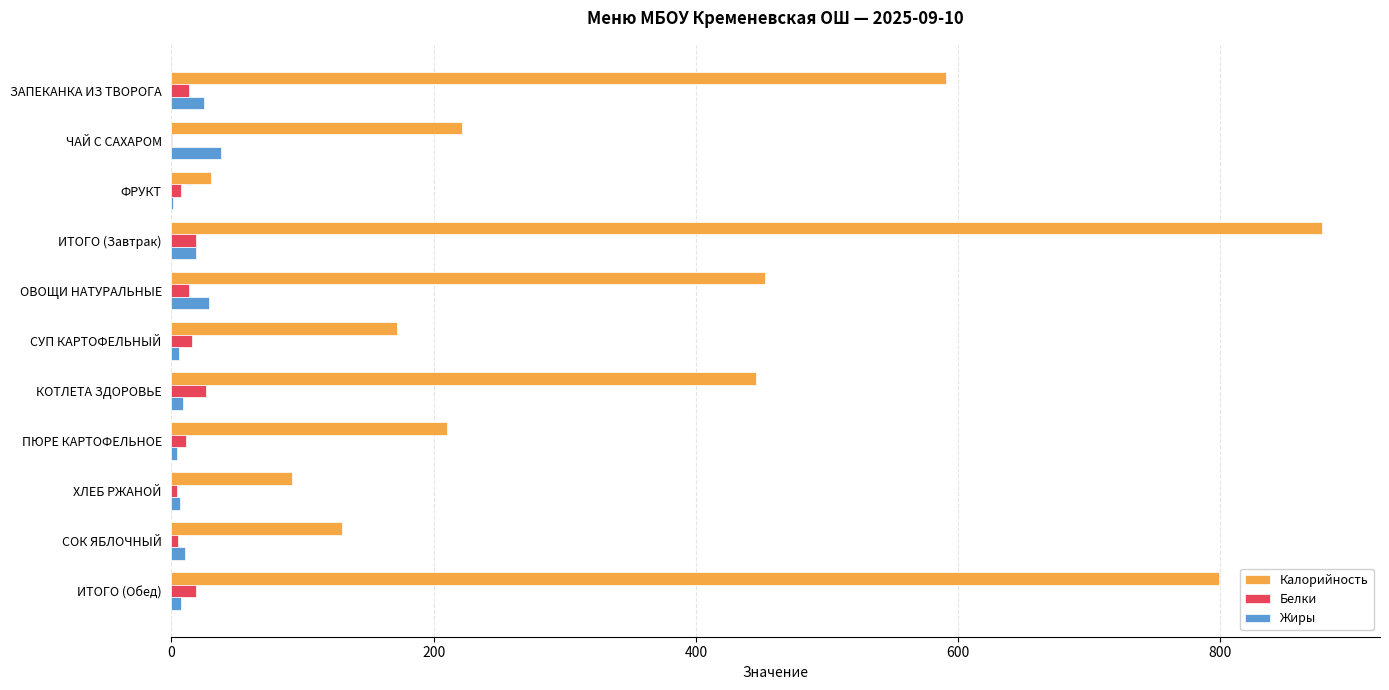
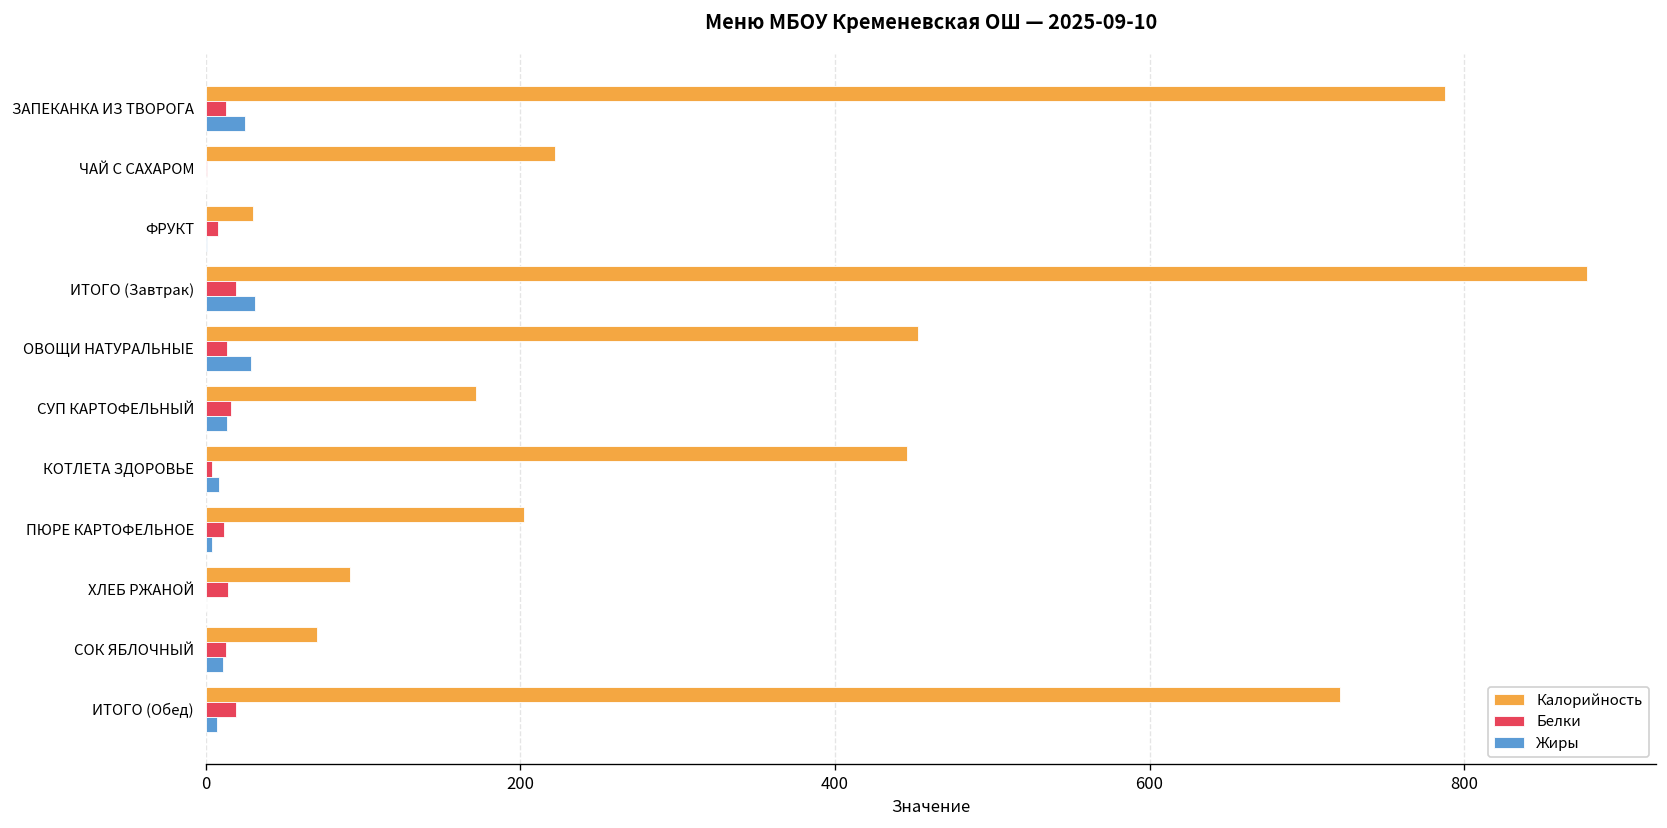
Калорийность, ЗАПЕКАНКА ИЗ ТВОРОГА: 591 -> 788
Жиры, ЧАЙ С САХАРОМ: 38 -> 0
Жиры, ИТОГО (Завтрак): 19 -> 31
Жиры, СУП КАРТОФЕЛЬНЫЙ: 5 -> 13
Белки, КОТЛЕТА ЗДОРОВЬЕ: 26 -> 4
Калорийность, ПЮРЕ КАРТОФЕЛЬНОЕ: 210 -> 202
Белки, ХЛЕБ РЖАНОЙ: 4 -> 14
Жиры, ХЛЕБ РЖАНОЙ: 7 -> 0
Калорийность, СОК ЯБЛОЧНЫЙ: 130 -> 71
Белки, СОК ЯБЛОЧНЫЙ: 5 -> 13
Калорийность, ИТОГО (Обед): 799 -> 721
